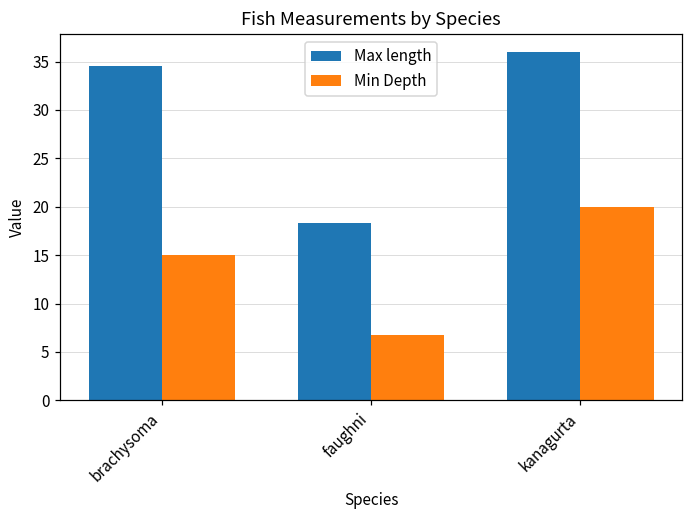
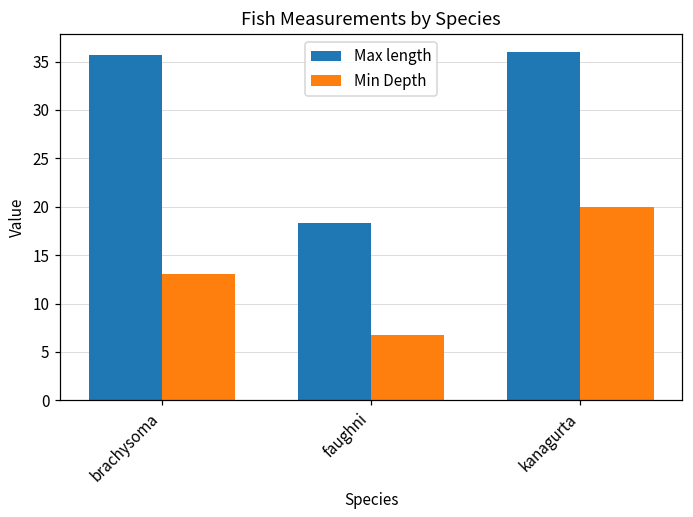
Max length, brachysoma: 35 -> 36
Min Depth, brachysoma: 15 -> 13
